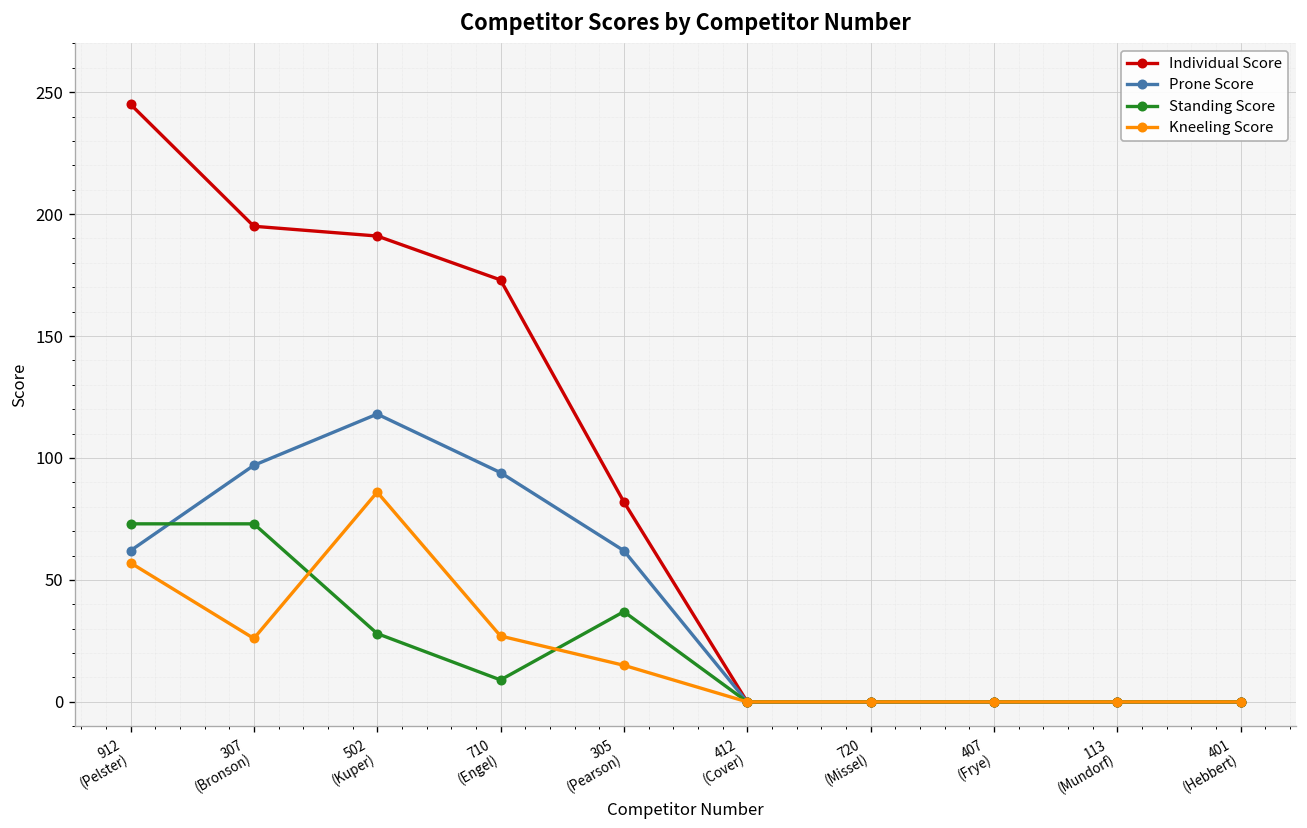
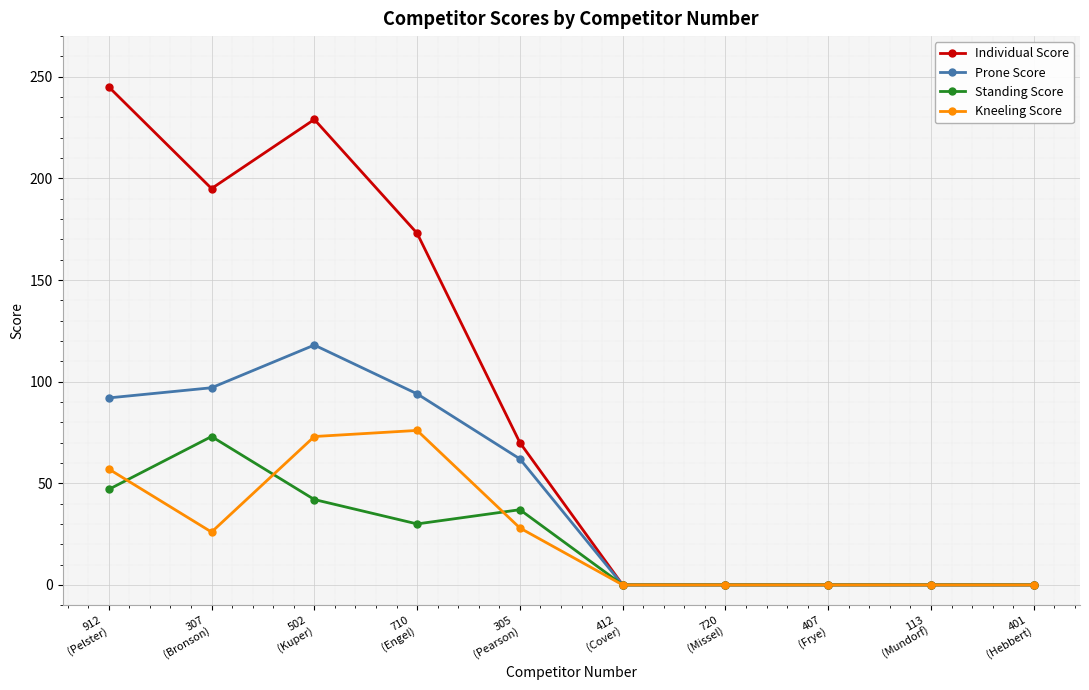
Prone Score, 912 (Pelster): 62 -> 92
Standing Score, 912 (Pelster): 73 -> 47
Individual Score, 502 (Kuper): 191 -> 229
Standing Score, 502 (Kuper): 28 -> 42
Kneeling Score, 502 (Kuper): 86 -> 73
Standing Score, 710 (Engel): 9 -> 30
Kneeling Score, 710 (Engel): 27 -> 76
Individual Score, 305 (Pearson): 82 -> 70
Kneeling Score, 305 (Pearson): 15 -> 28
